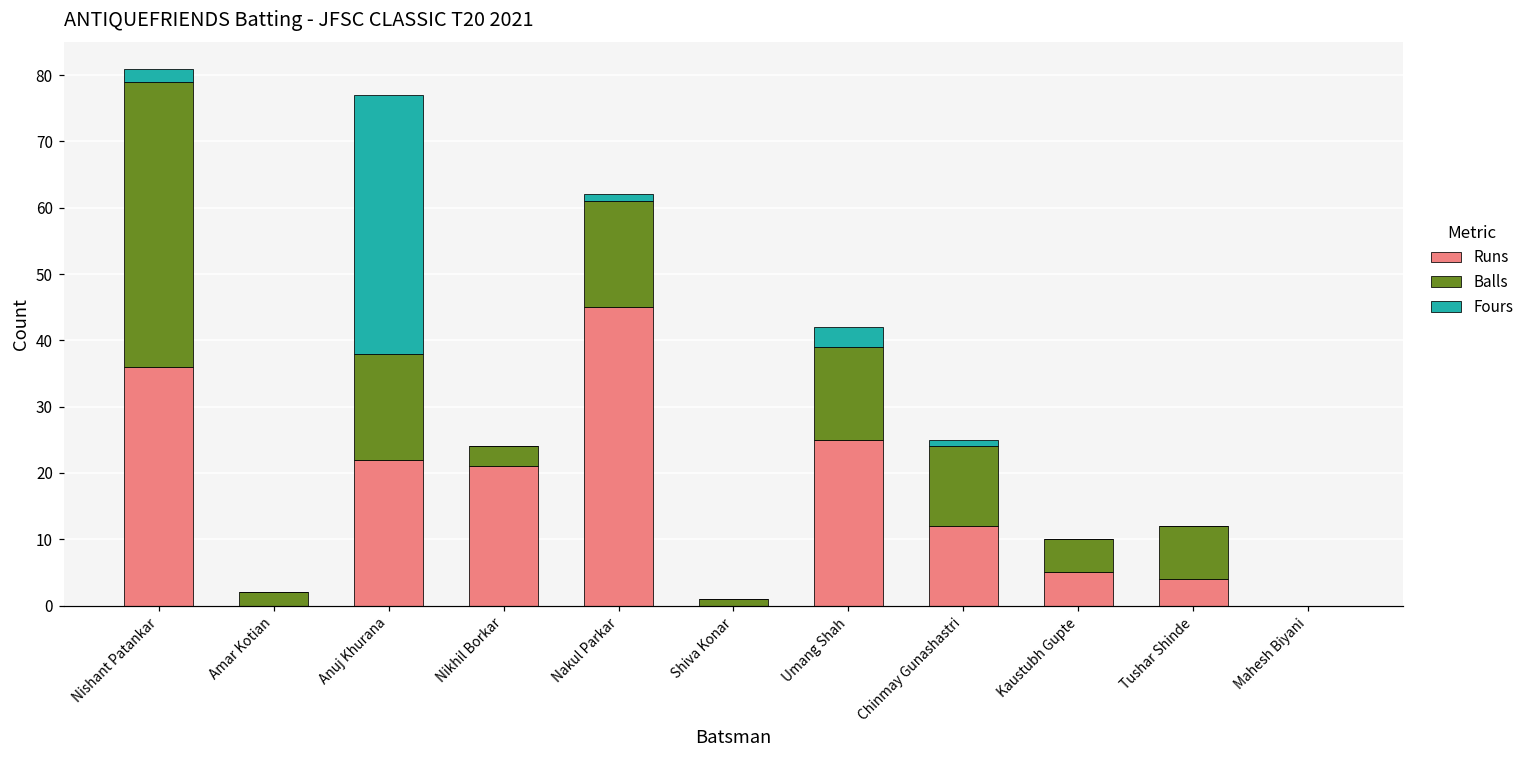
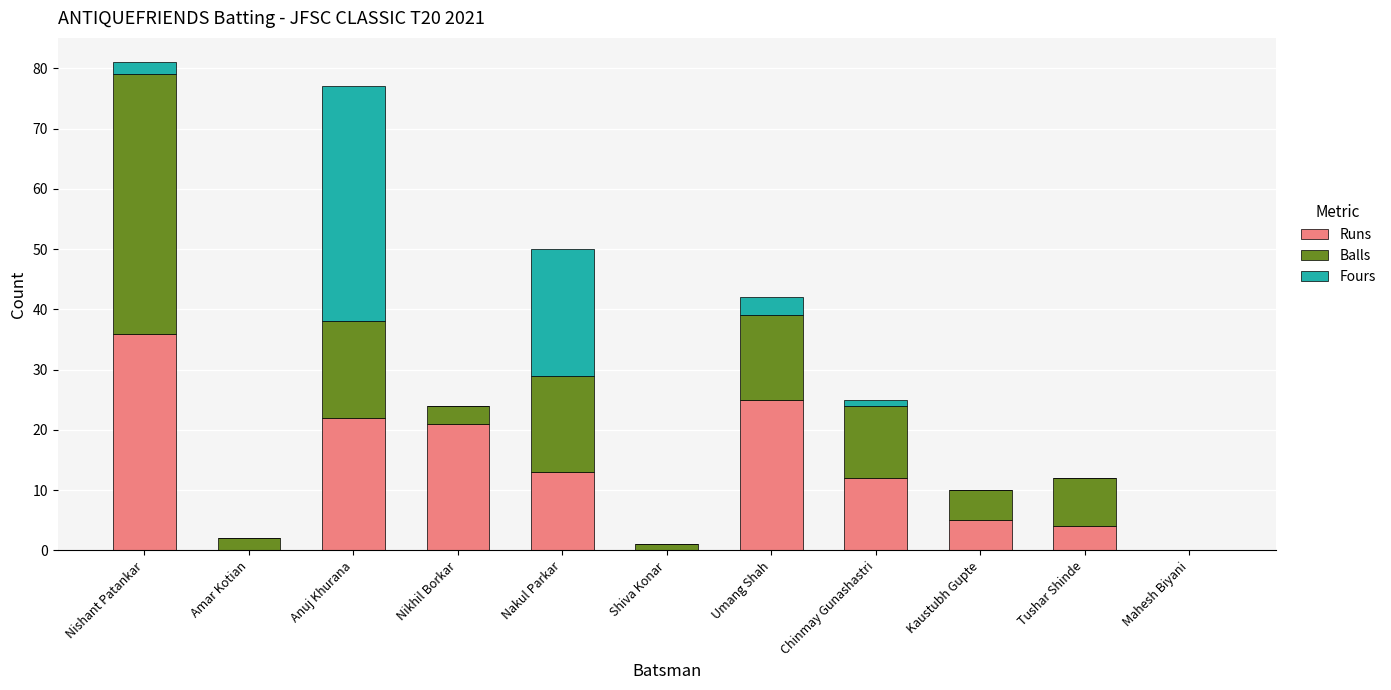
Runs, Nakul Parkar: 45 -> 13
Fours, Nakul Parkar: 1 -> 21
